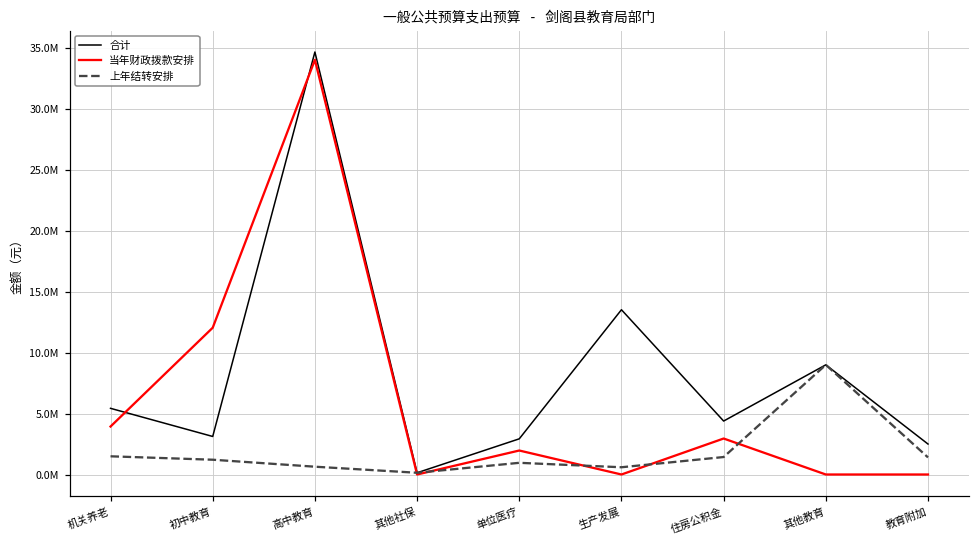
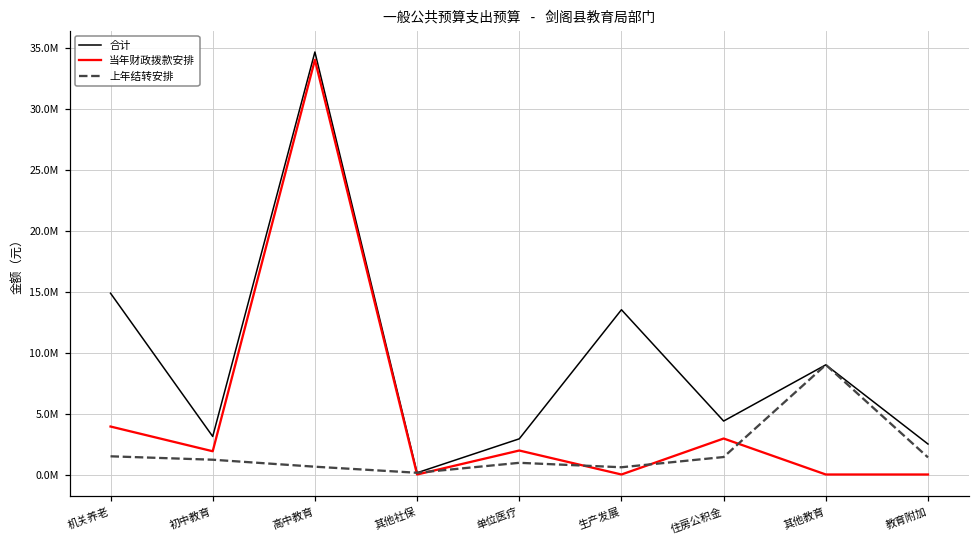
合计, 机关养老: 5400000 -> 14900000
当年财政拨款安排, 初中教育: 12000000 -> 1900000
